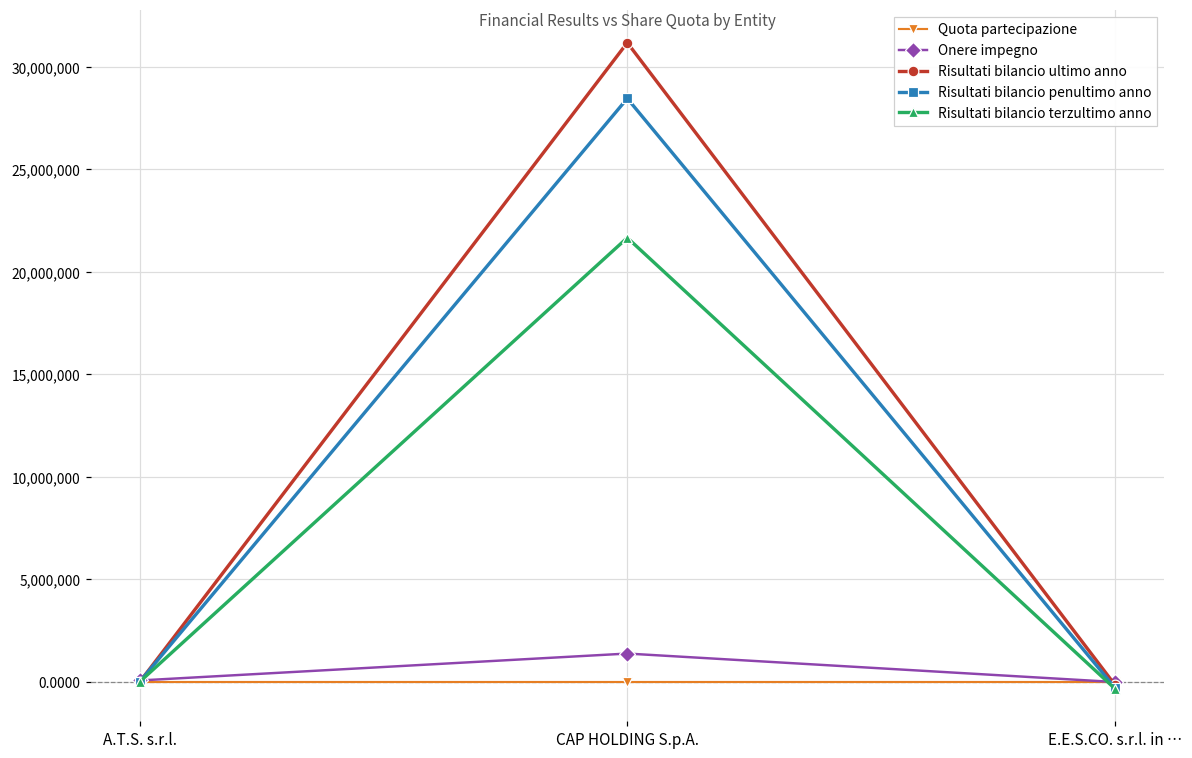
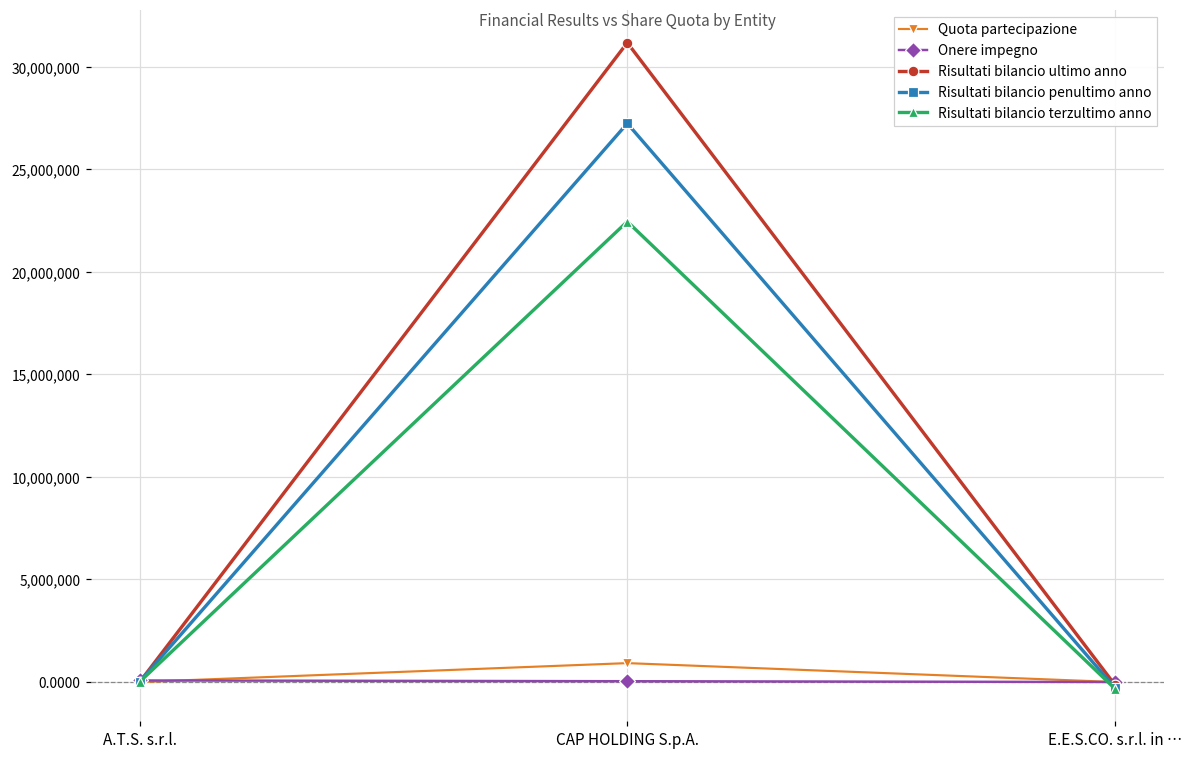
Quota partecipazione, CAP HOLDING S.p.A.: 0 -> 900,000
Onere impegno, CAP HOLDING S.p.A.: 1,400,000 -> 0
Risultati bilancio penultimo anno, CAP HOLDING S.p.A.: 28,500,000 -> 27,200,000
Risultati bilancio terzultimo anno, CAP HOLDING S.p.A.: 21,700,000 -> 22,500,000
